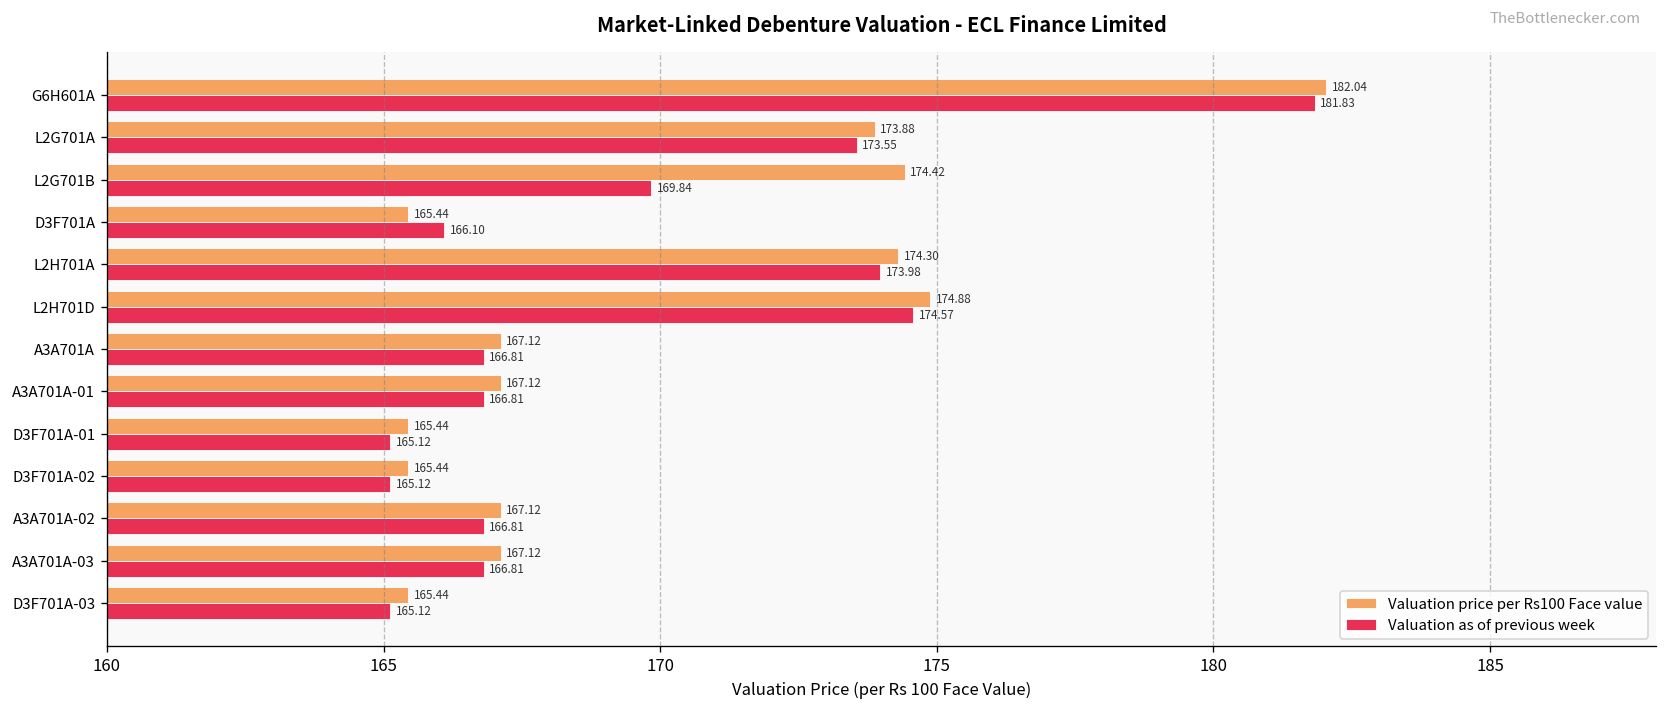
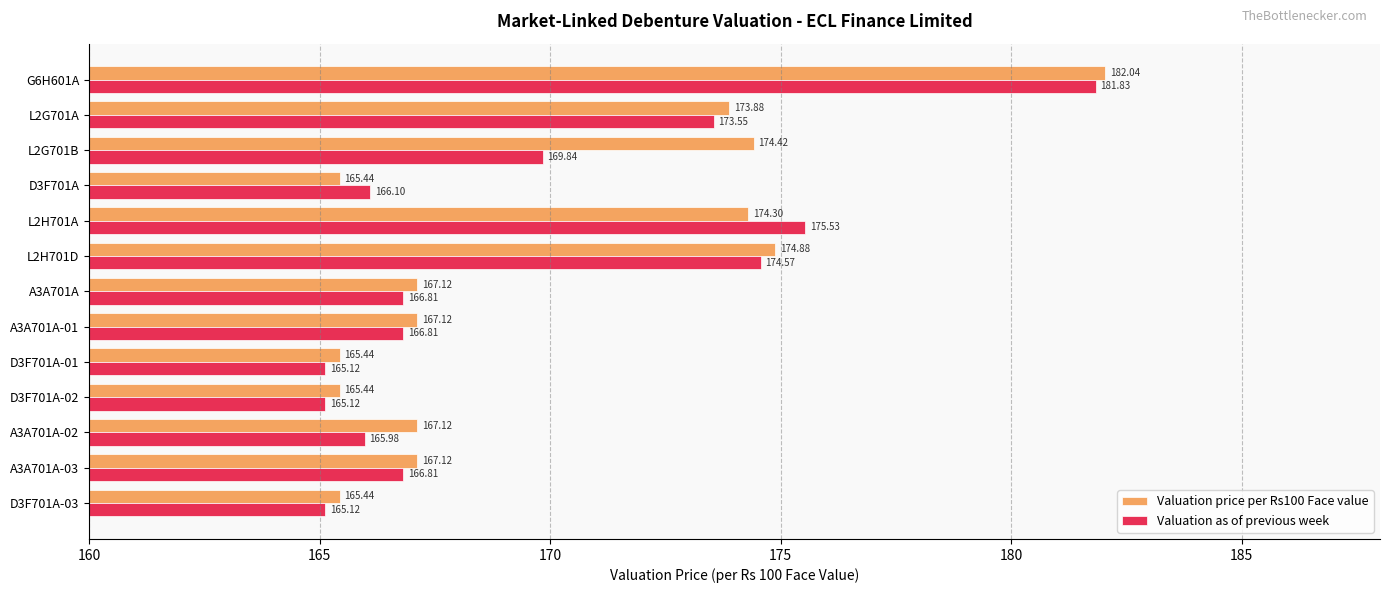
Valuation as of previous week, L2H701A: 173.98 -> 175.53
Valuation as of previous week, A3A701A-02: 166.81 -> 165.98
